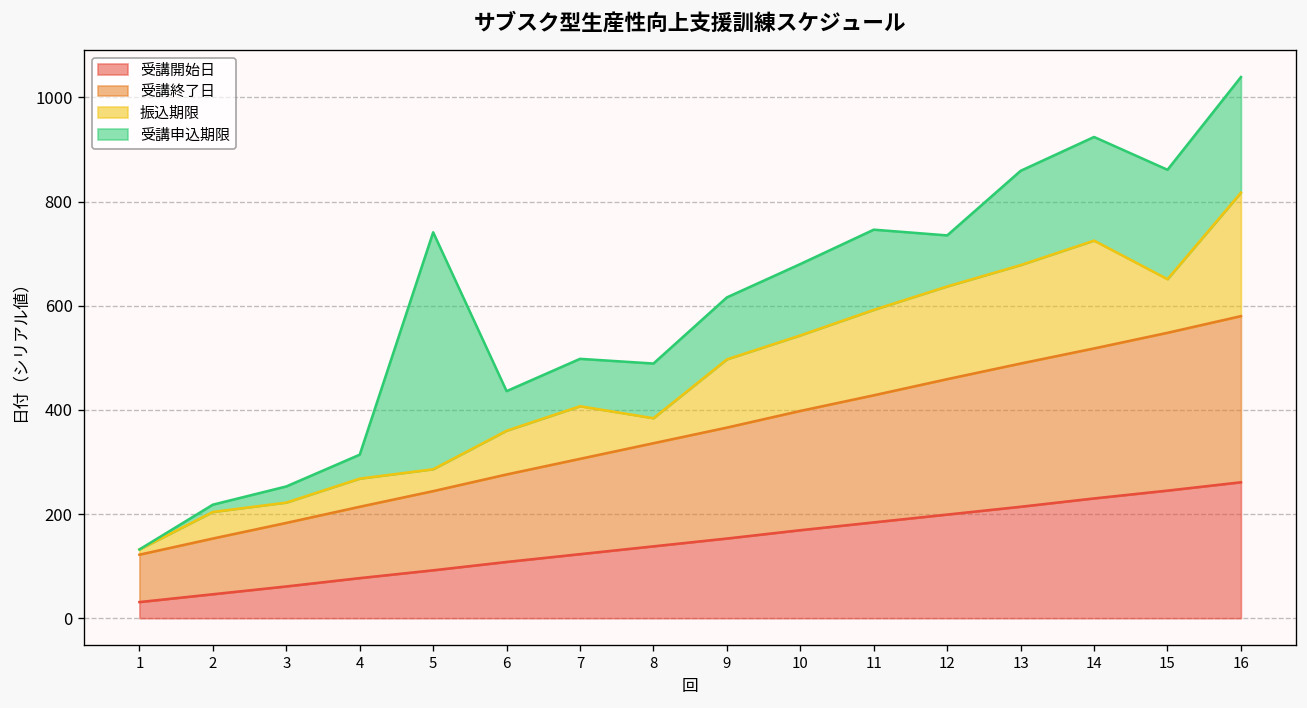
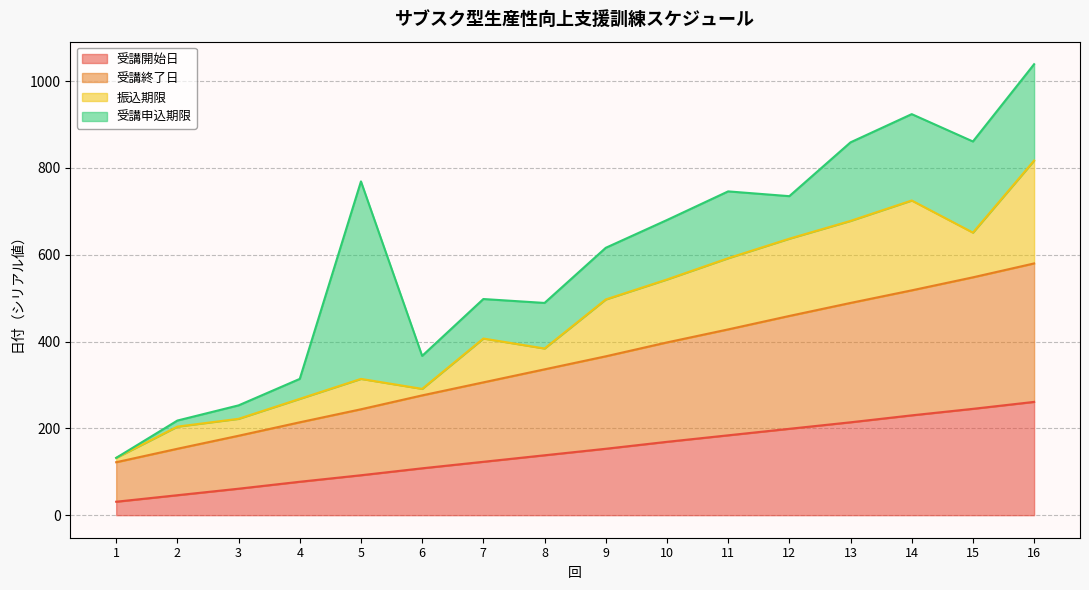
振込期限, 5: 40 -> 70
振込期限, 6: 80 -> 20
